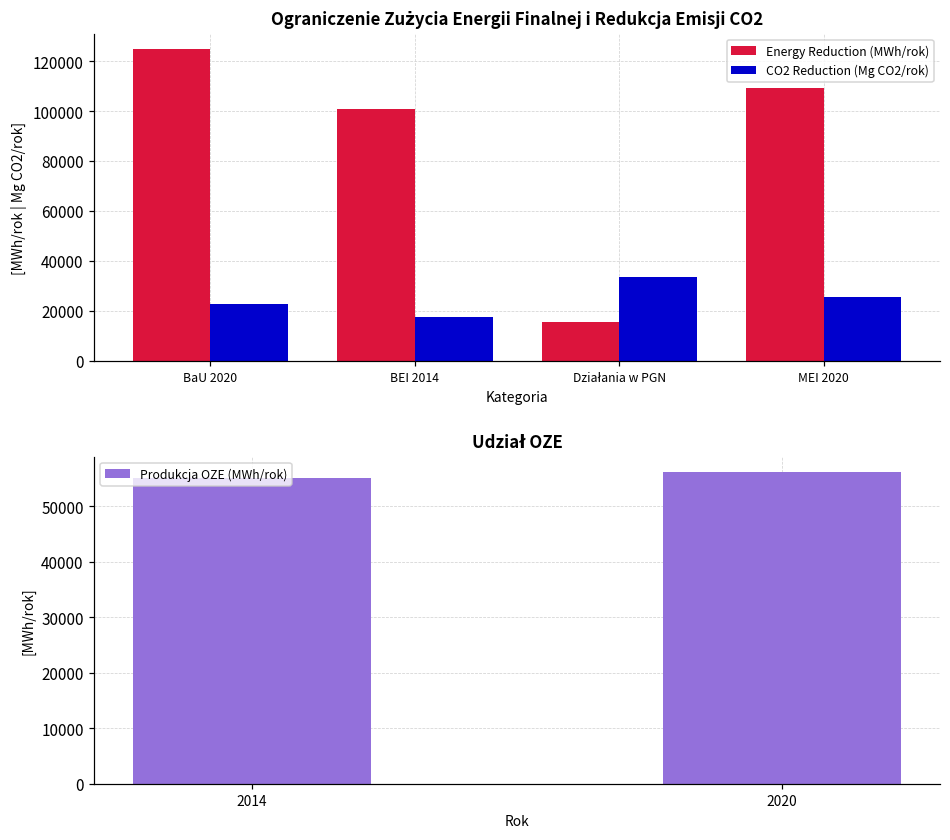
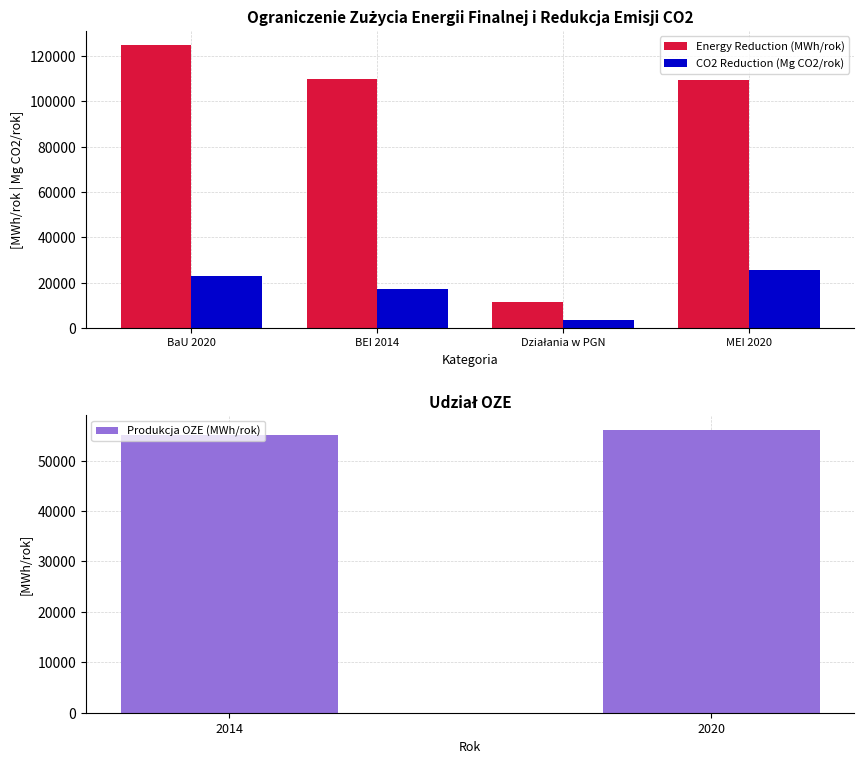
Ograniczenie Zużycia Energii Finalnej i Redukcja Emisji CO2, Energy Reduction (MWh/rok), BEI 2014: 101000 -> 110000
Ograniczenie Zużycia Energii Finalnej i Redukcja Emisji CO2, Energy Reduction (MWh/rok), Działania w PGN: 16000 -> 12000
Ograniczenie Zużycia Energii Finalnej i Redukcja Emisji CO2, CO2 Reduction (Mg CO2/rok), Działania w PGN: 34000 -> 4000
